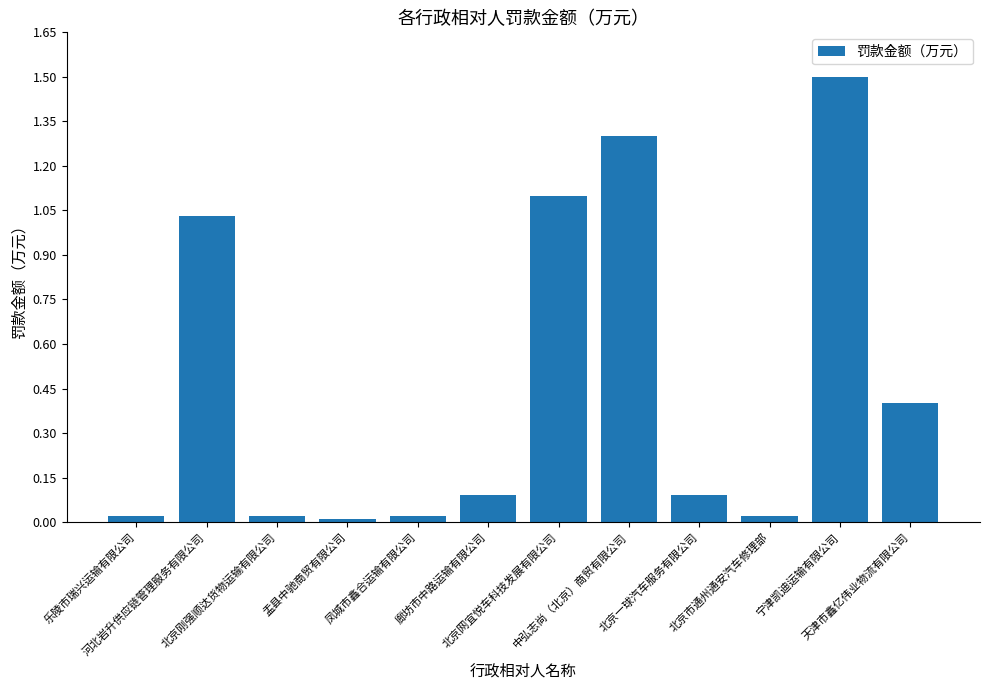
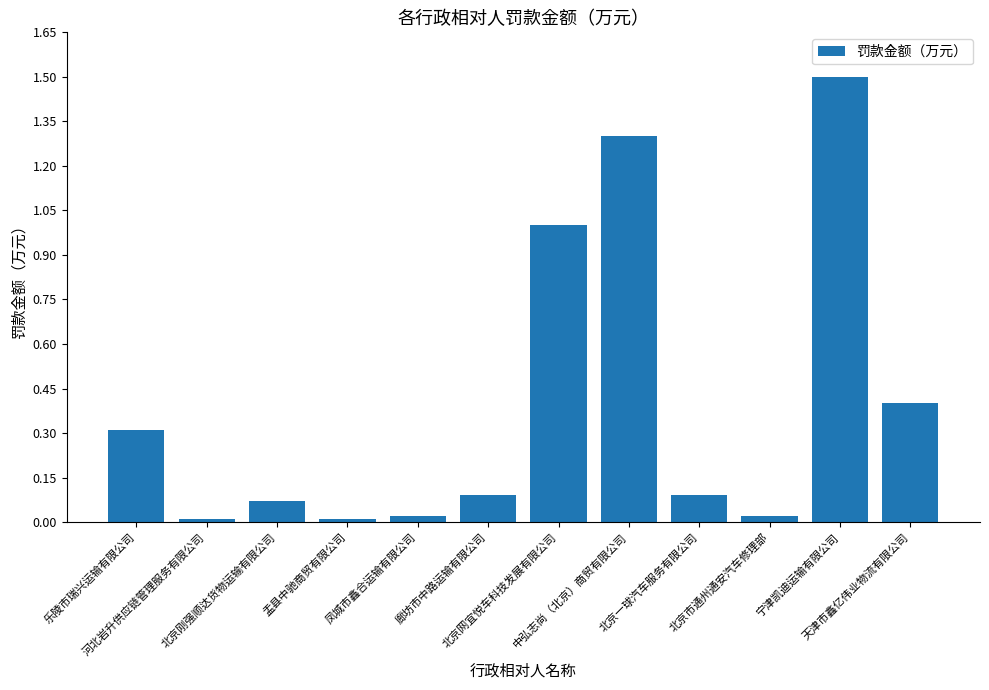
乐陵市瑞兴运输有限公司: 0.02 -> 0.31
河北岩升供应链管理服务有限公司: 1.03 -> 0.01
北京刚强顺达货物运输有限公司: 0.02 -> 0.07
北京网宜悦车科技发展有限公司: 1.1 -> 1.0
